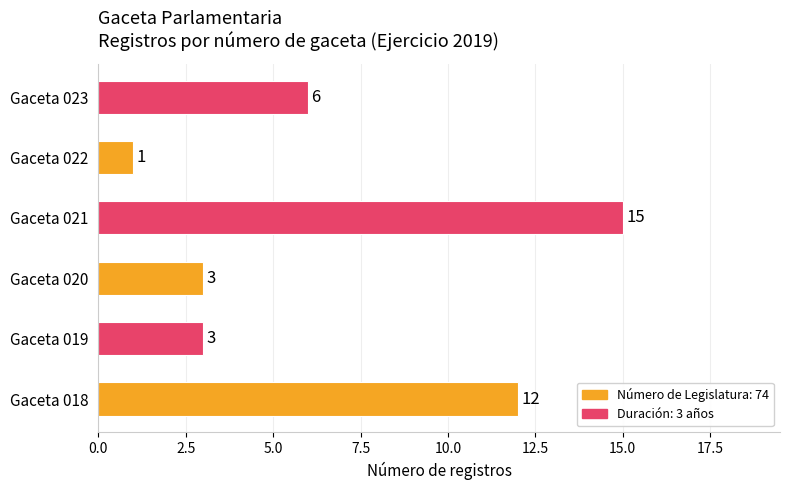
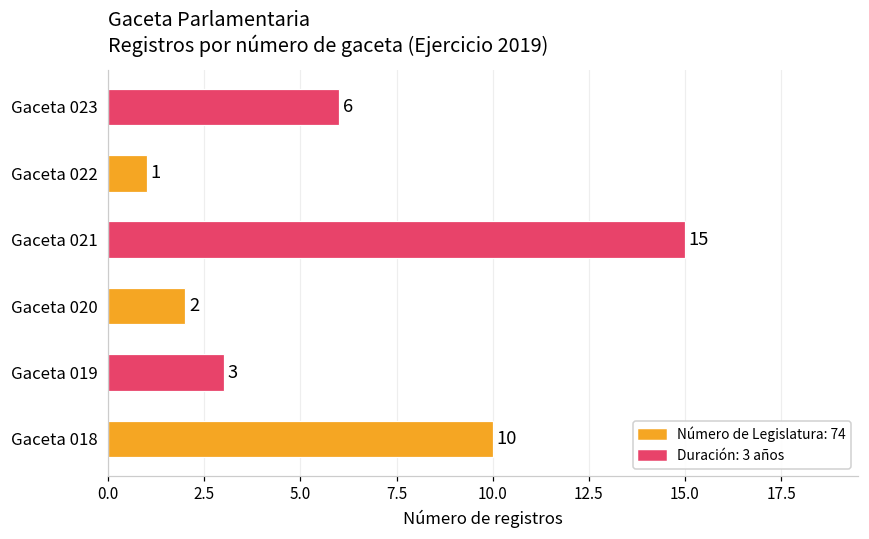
Gaceta 020: 3 -> 2
Gaceta 018: 12 -> 10
